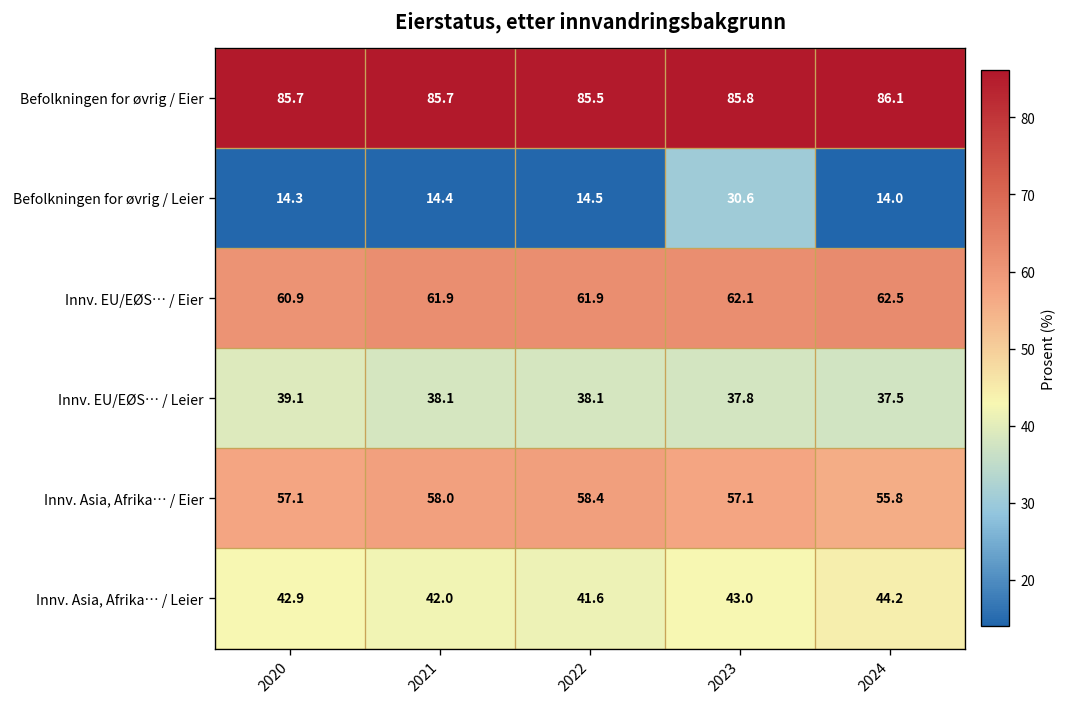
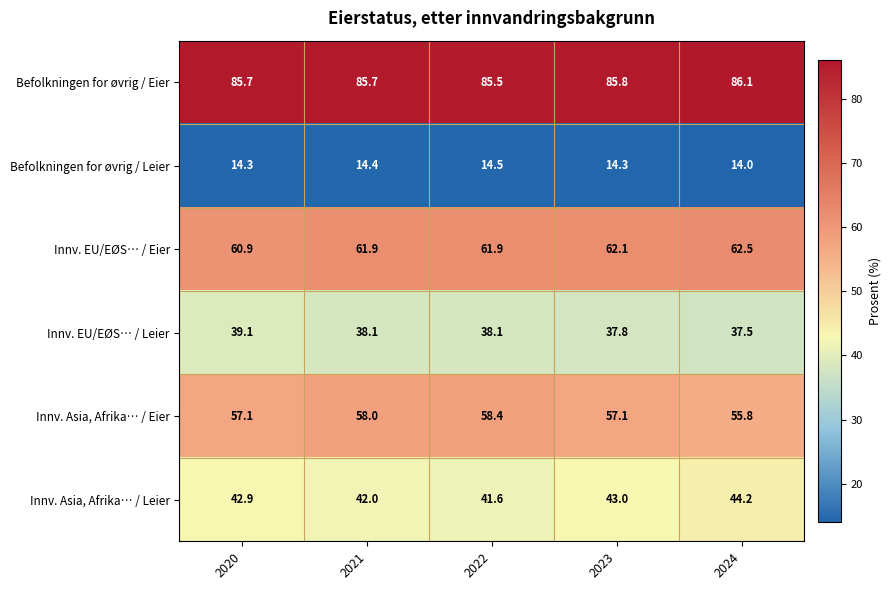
Befolkningen for øvrig / Leier, 2023: 30.6 -> 14.3
